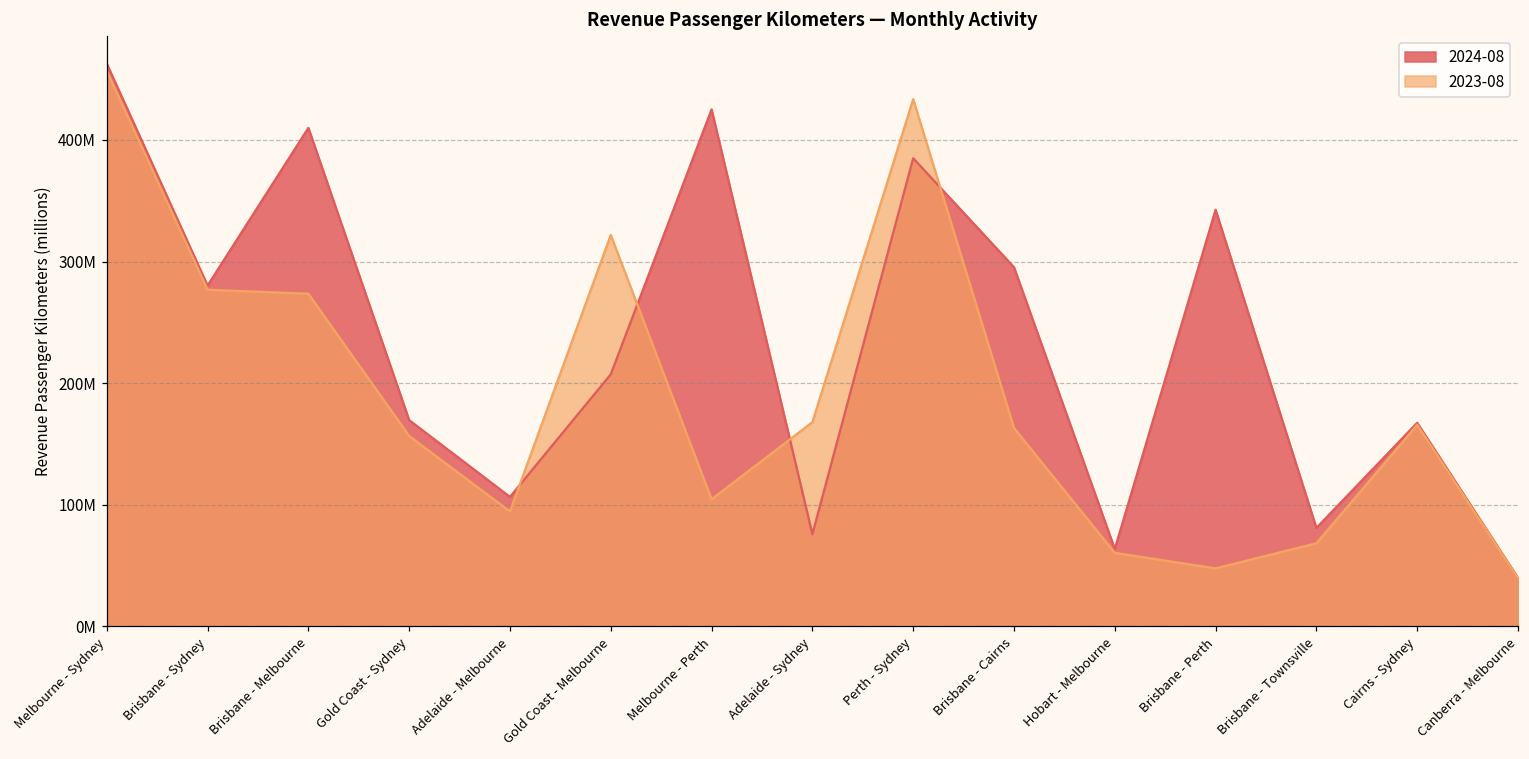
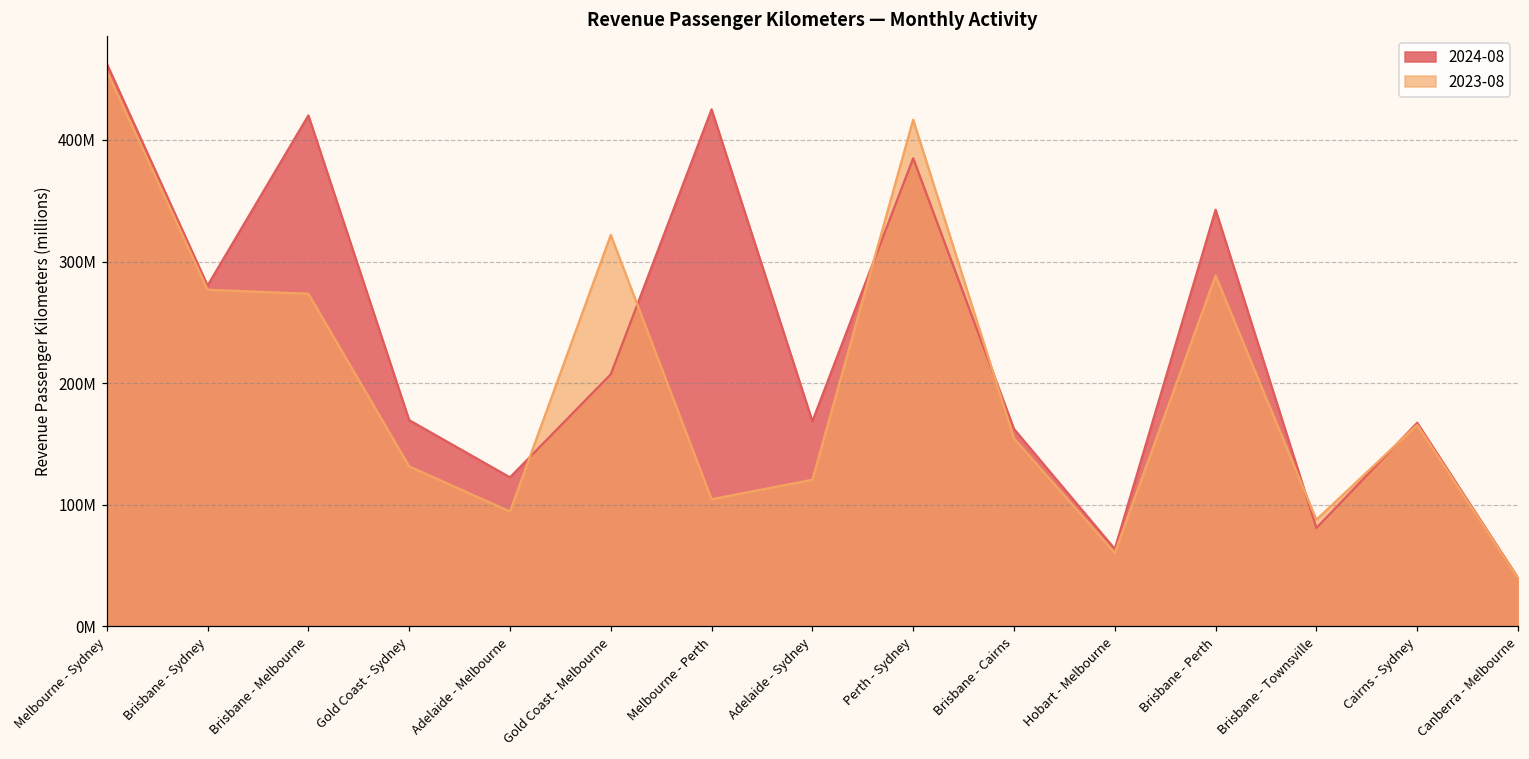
2024-08, Brisbane - Melbourne: 410000000 -> 420000000
2023-08, Gold Coast - Sydney: 156000000 -> 131000000
2024-08, Adelaide - Melbourne: 106000000 -> 122000000
2024-08, Adelaide - Sydney: 76000000 -> 169000000
2023-08, Adelaide - Sydney: 168000000 -> 120000000
2023-08, Perth - Sydney: 434000000 -> 417000000
2024-08, Brisbane - Cairns: 295000000 -> 162000000
2023-08, Brisbane - Cairns: 163000000 -> 154000000
2023-08, Brisbane - Perth: 48000000 -> 288000000
2023-08, Brisbane - Townsville: 68000000 -> 88000000
